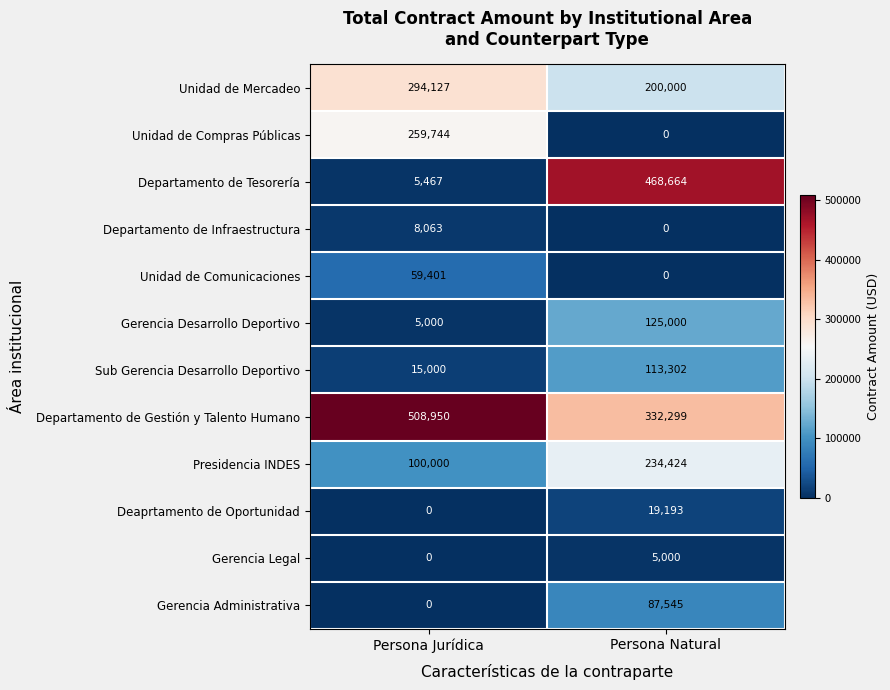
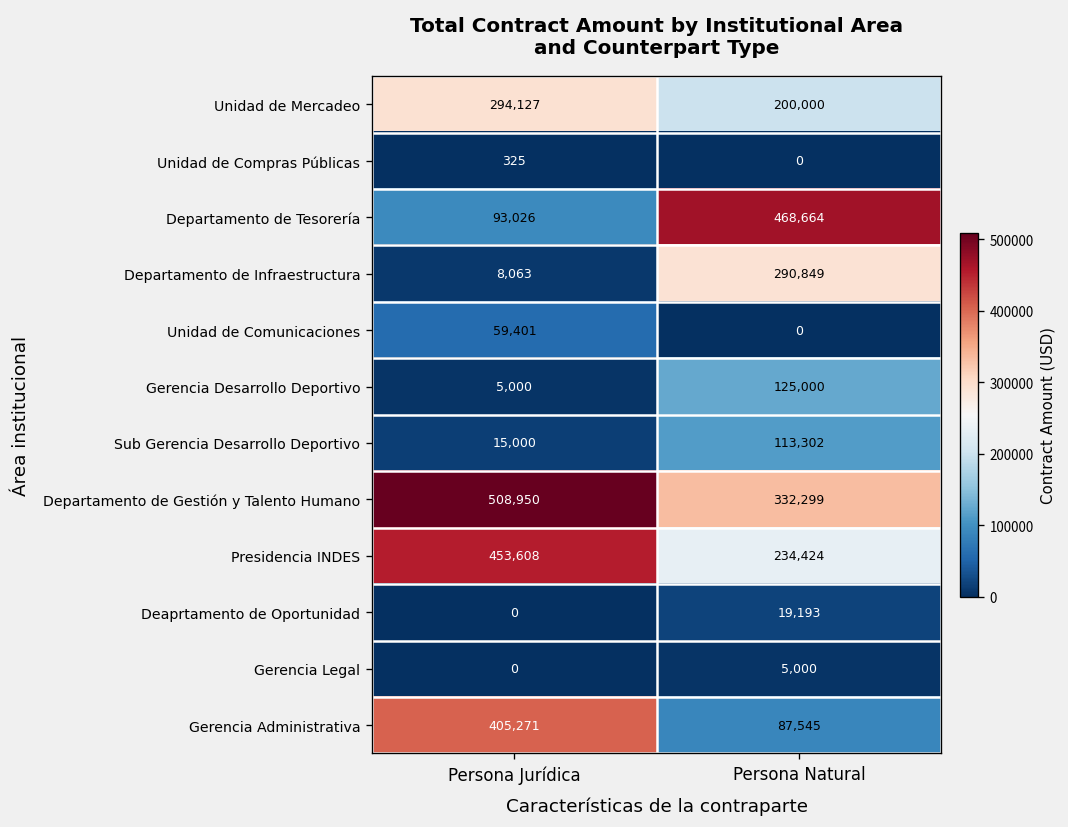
Unidad de Compras Públicas, Persona Jurídica: 259,744 -> 325
Departamento de Tesorería, Persona Jurídica: 5,467 -> 93,026
Departamento de Infraestructura, Persona Natural: 0 -> 290,849
Presidencia INDES, Persona Jurídica: 100,000 -> 453,608
Gerencia Administrativa, Persona Jurídica: 0 -> 405,271
